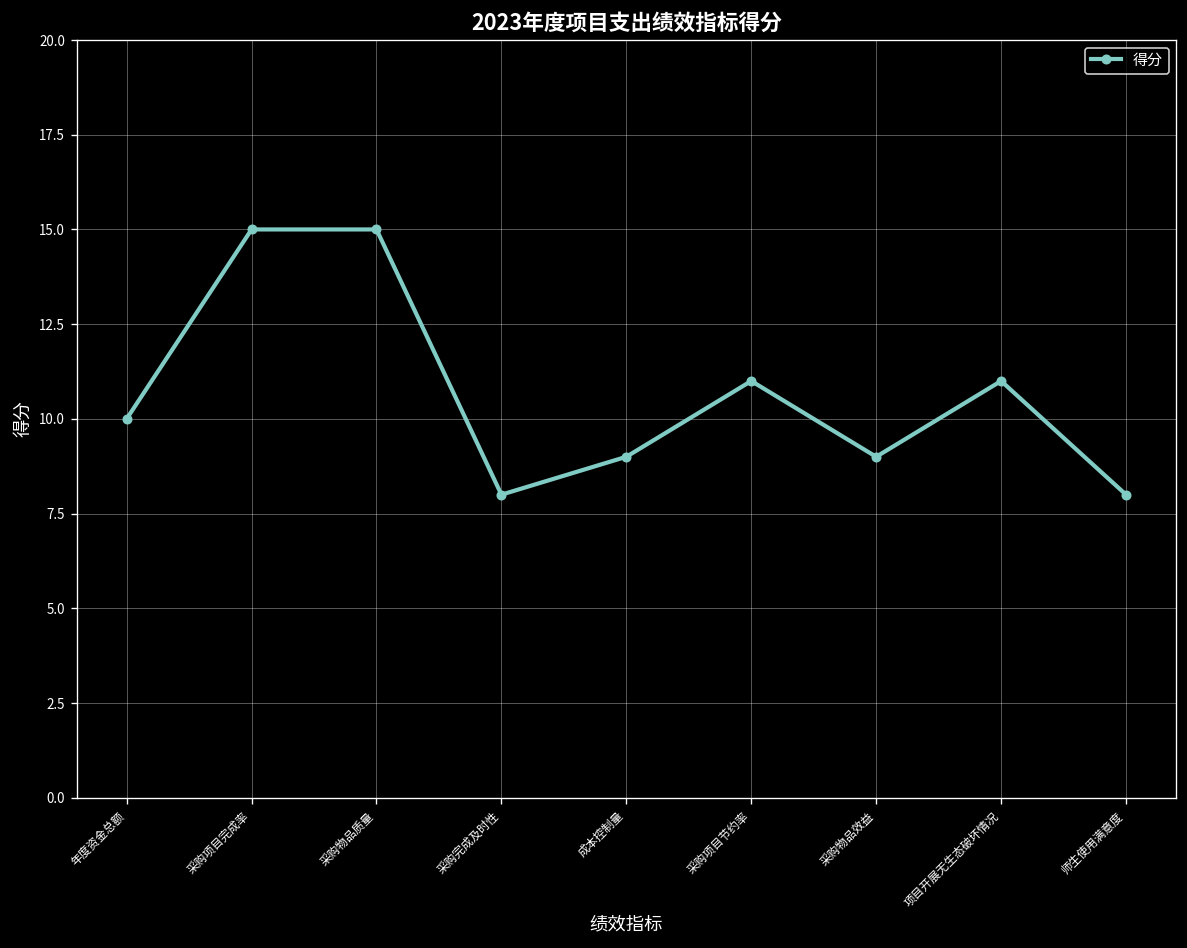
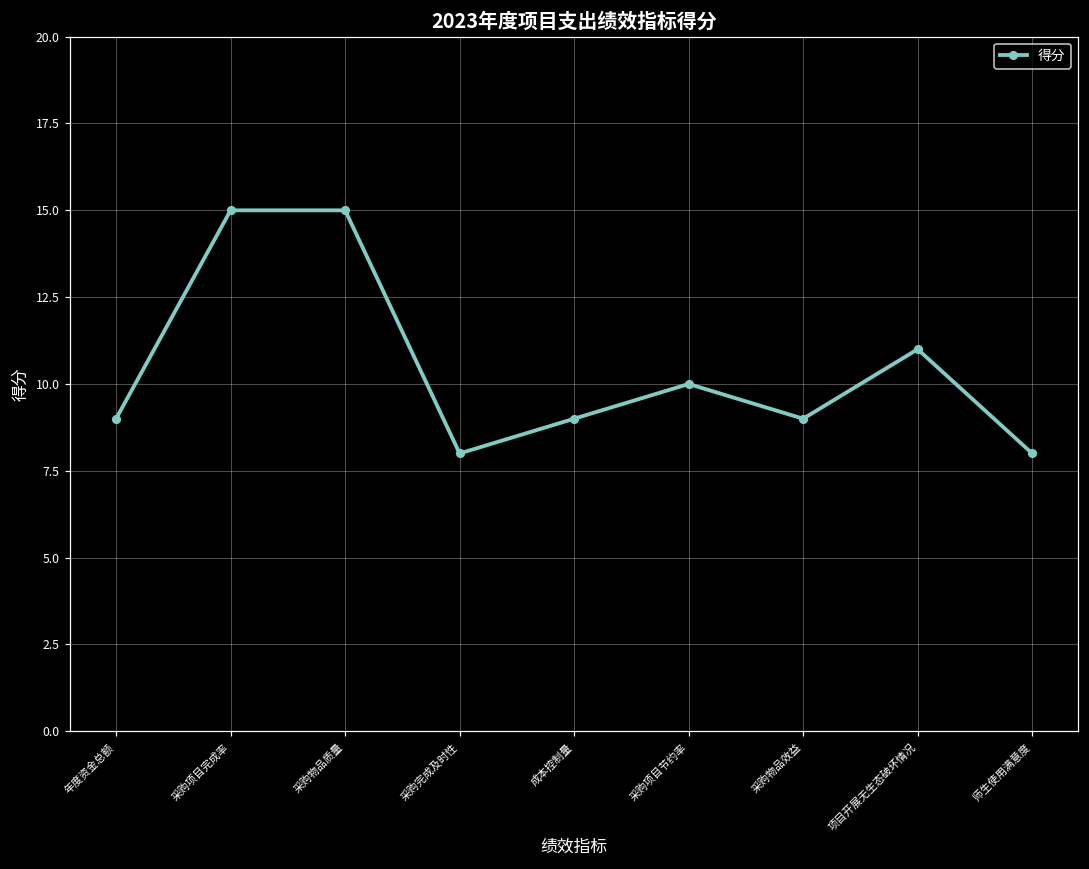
年度资金总额: 10 -> 9
采购项目节约率: 11 -> 10
